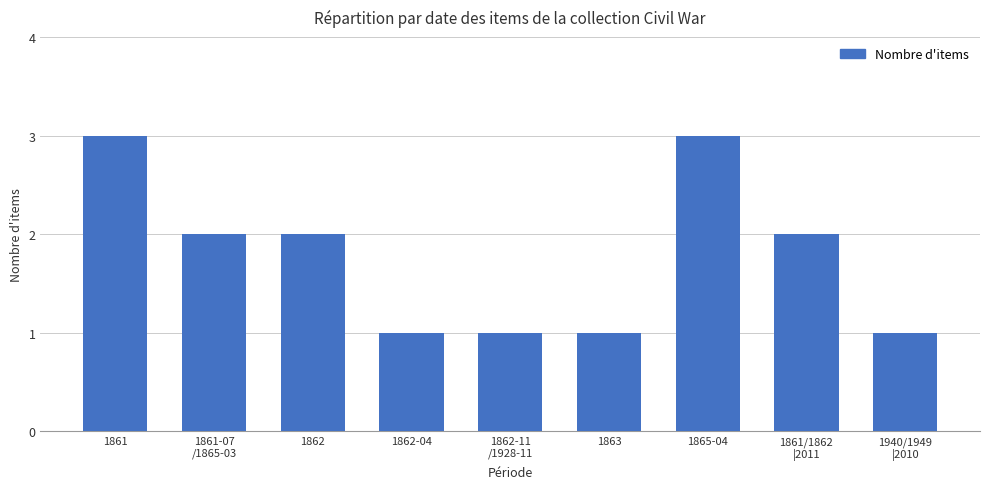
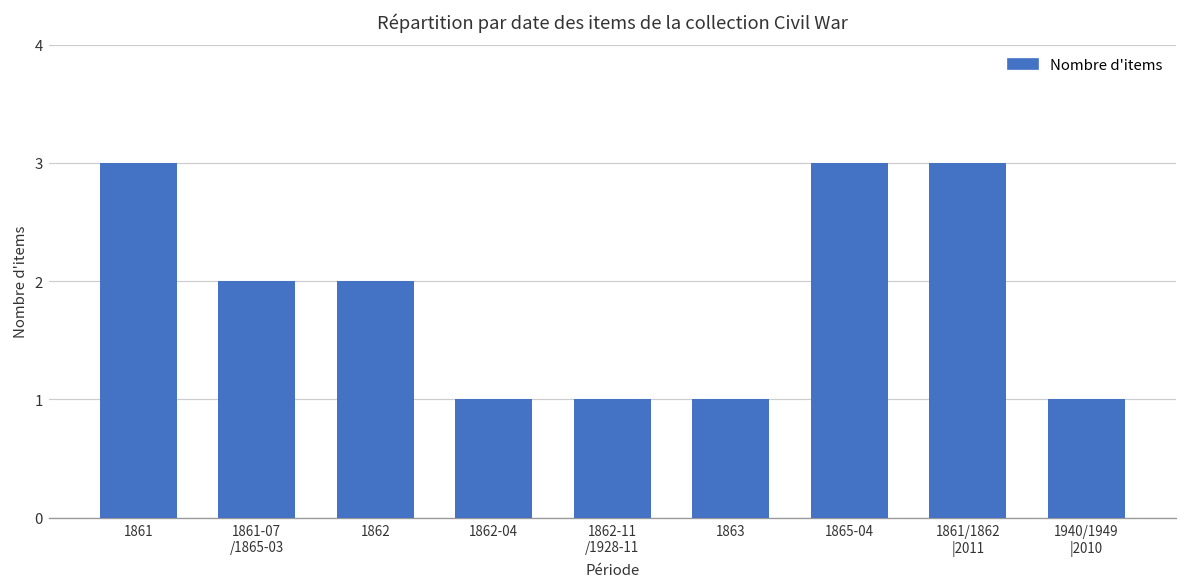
1861/1862 |2011: 2 -> 3
